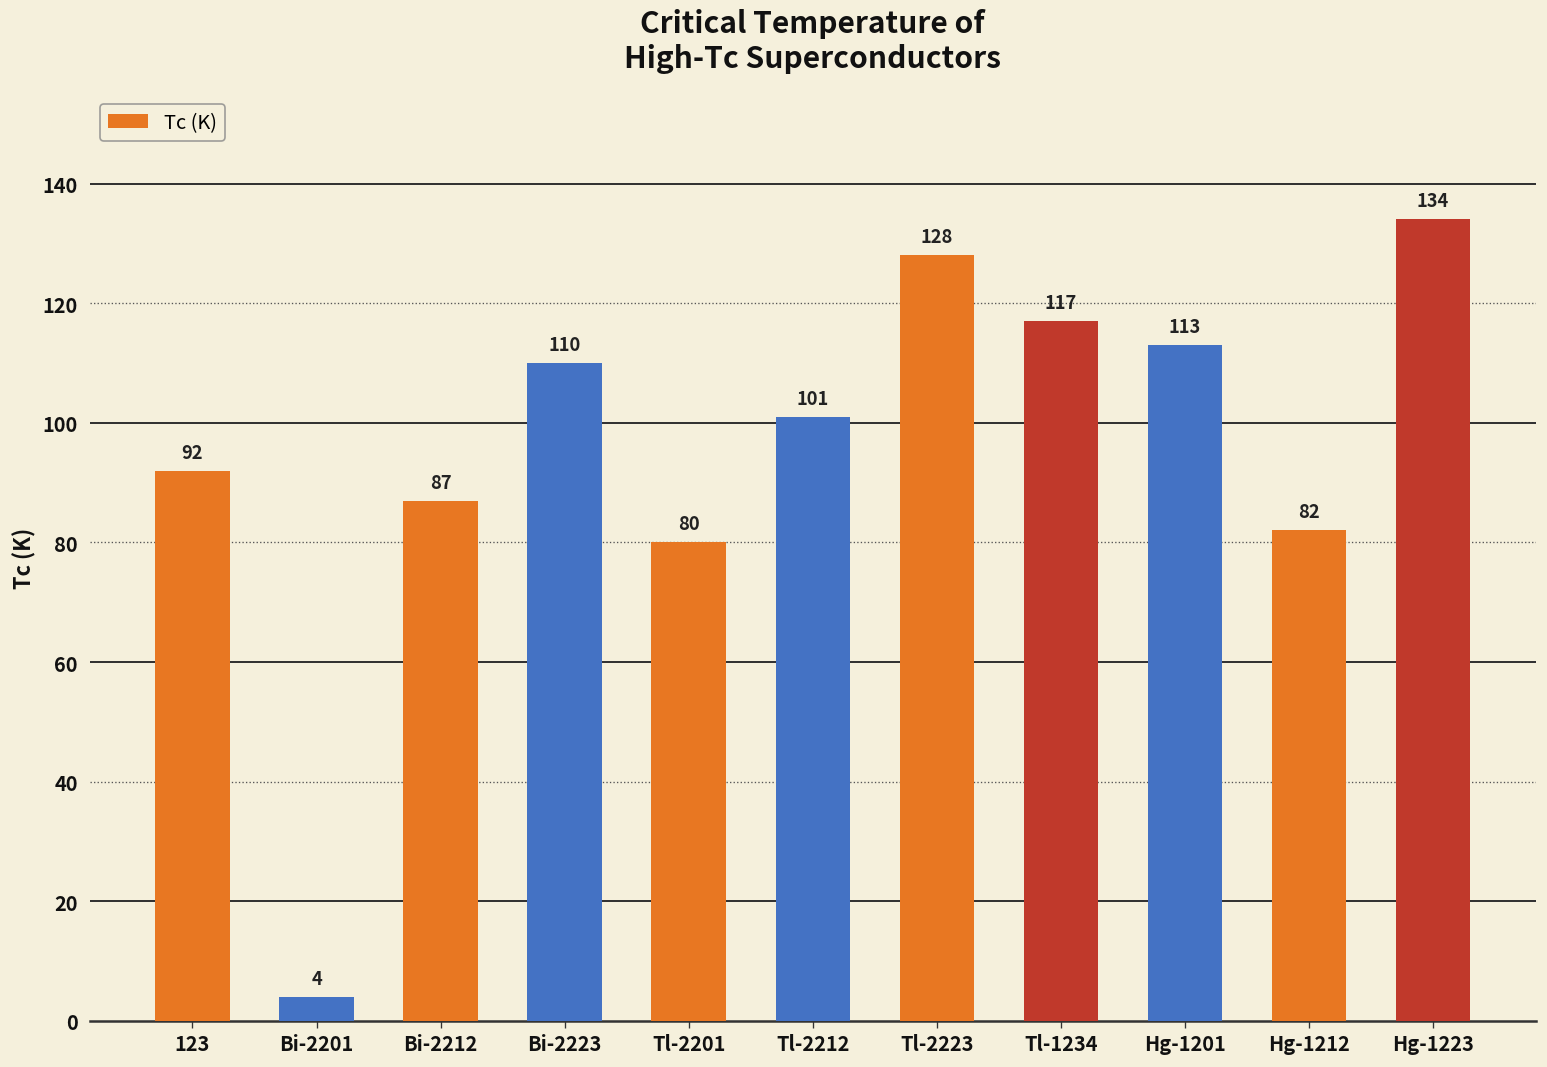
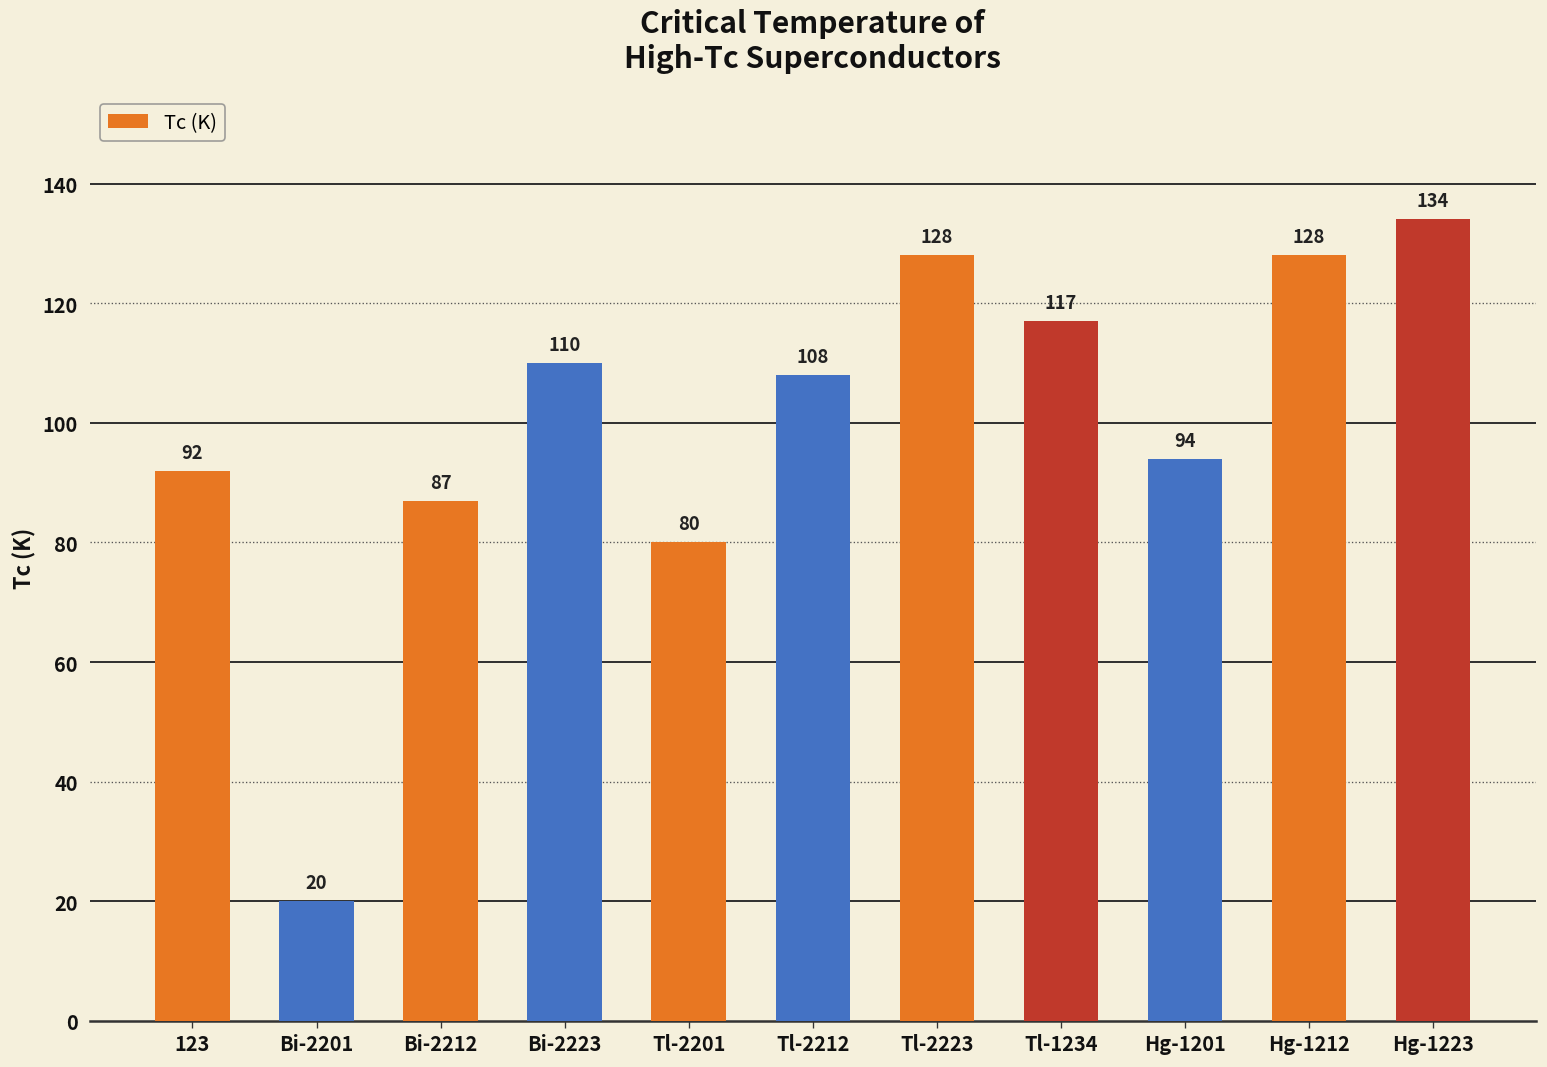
Bi-2201: 4 -> 20
Tl-2212: 101 -> 108
Hg-1201: 113 -> 94
Hg-1212: 82 -> 128
